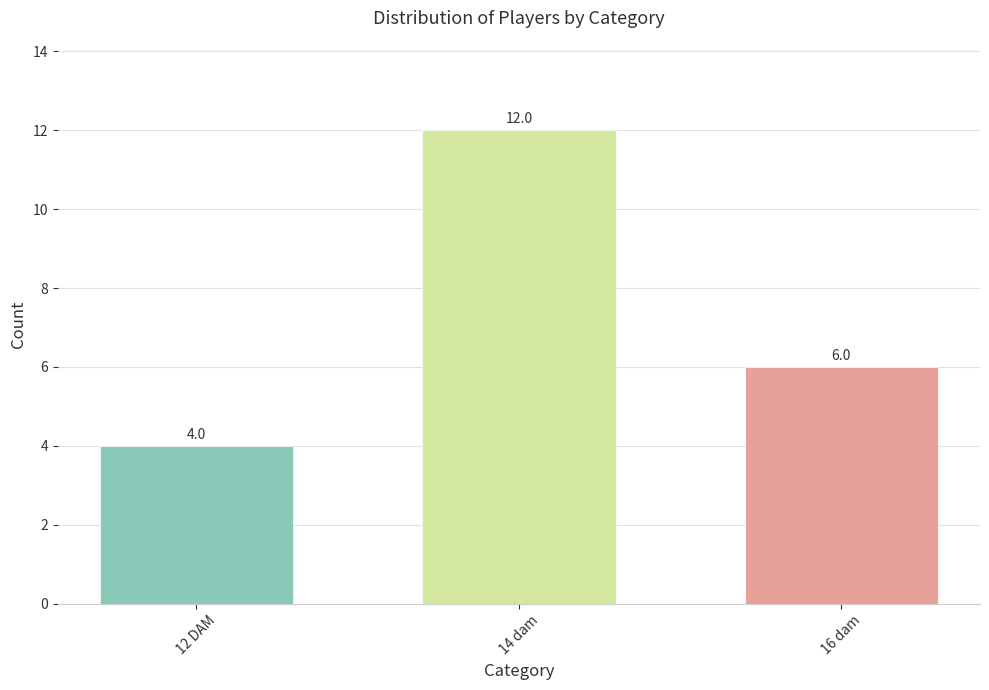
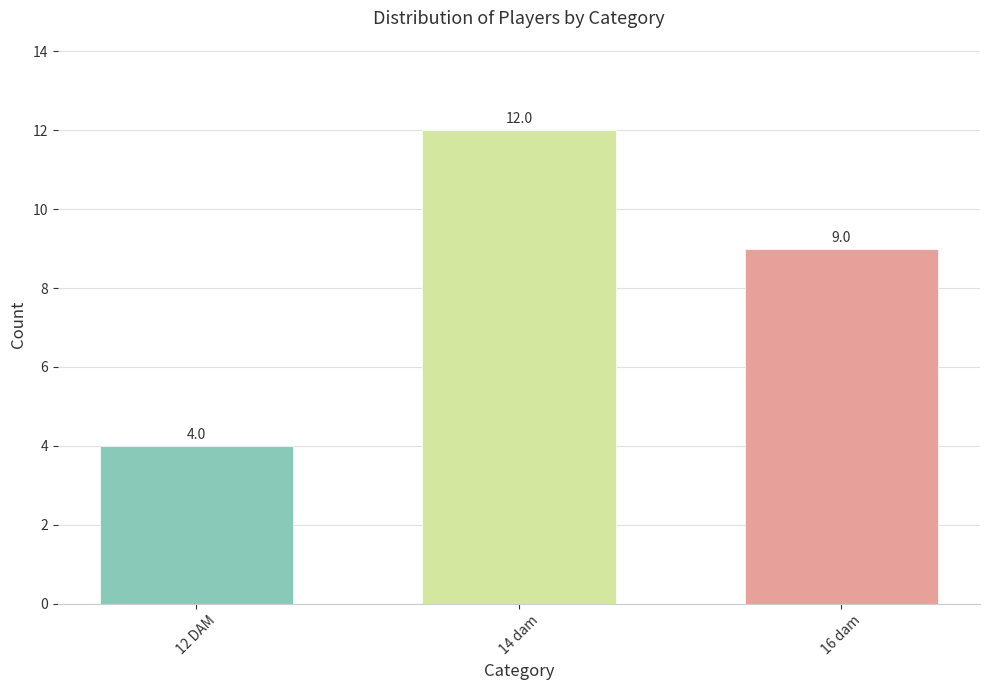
16 dam: 6.0 -> 9.0
